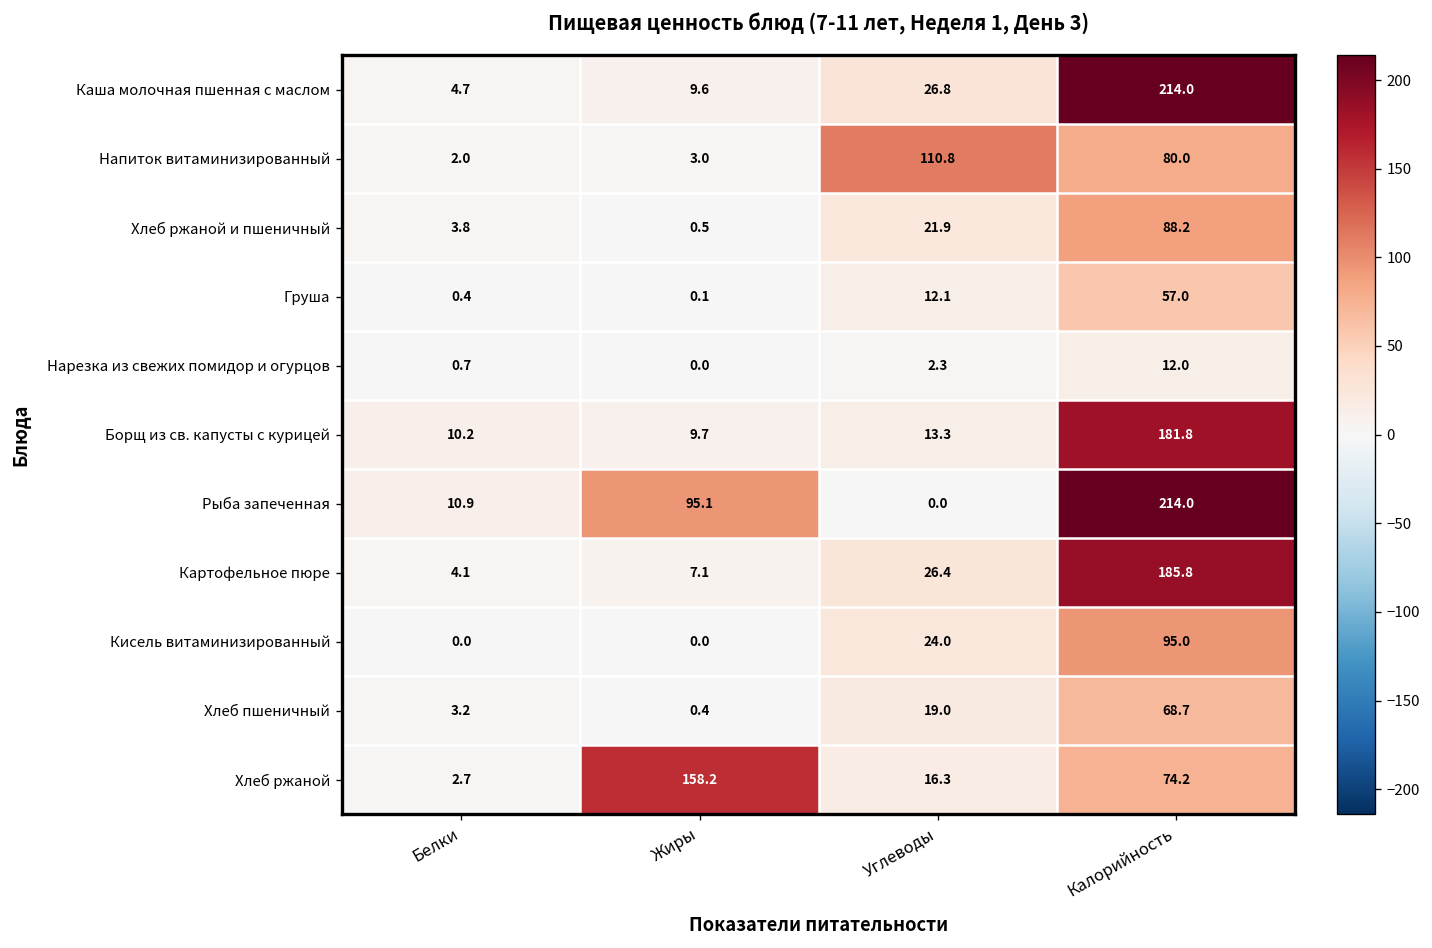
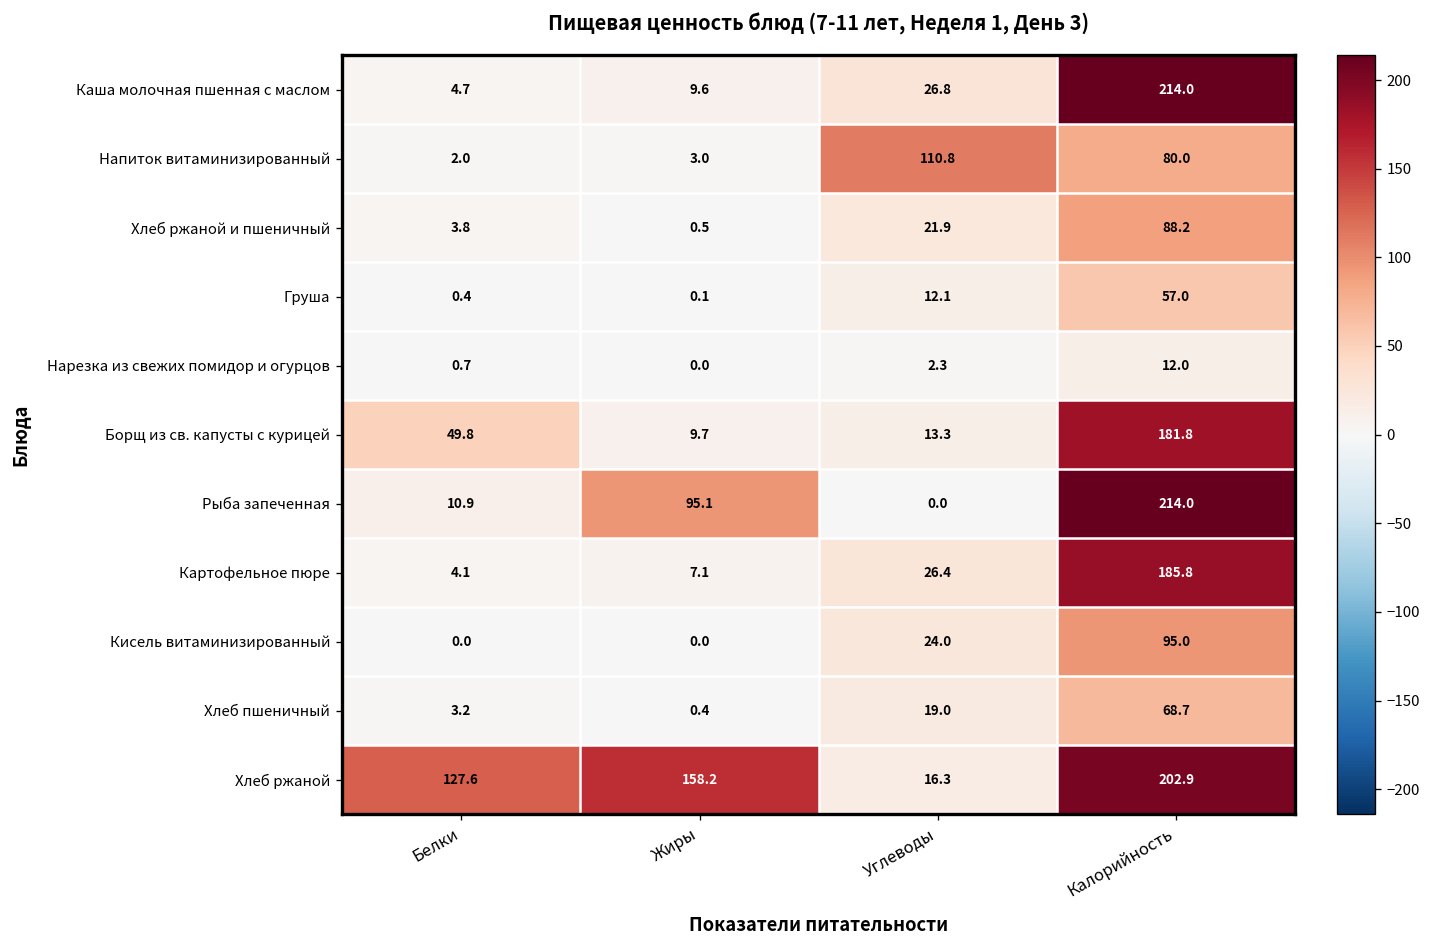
Борщ из св. капусты с курицей, Белки: 10.2 -> 49.8
Хлеб ржаной, Белки: 2.7 -> 127.6
Хлеб ржаной, Калорийность: 74.2 -> 202.9
